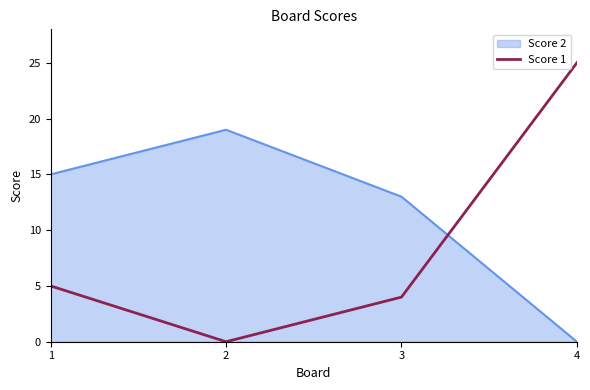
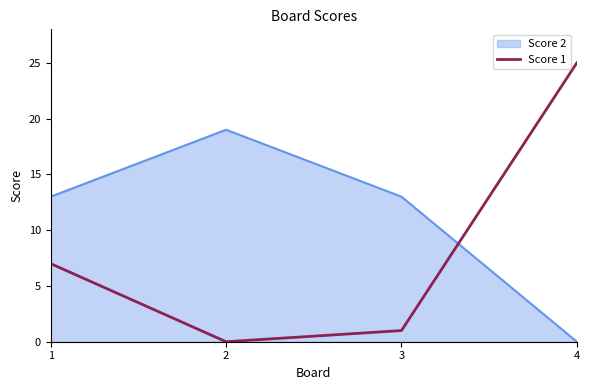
Score 2, 1: 15 -> 13
Score 1, 1: 5 -> 7
Score 1, 3: 4 -> 1
